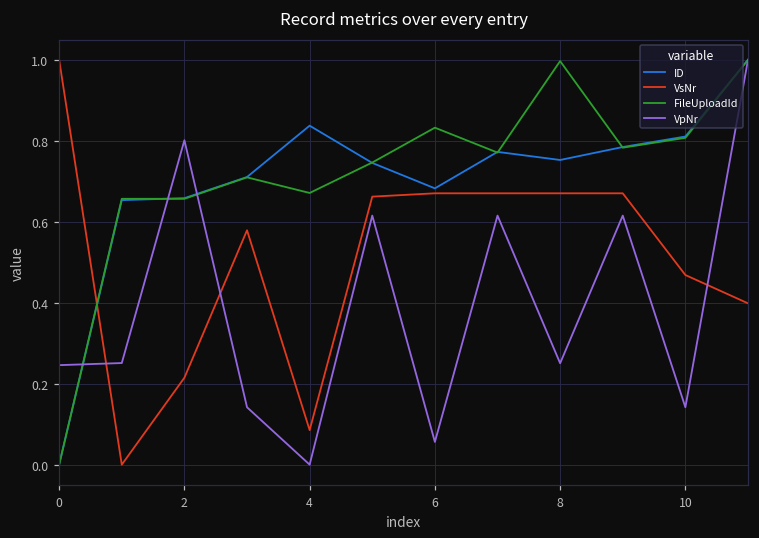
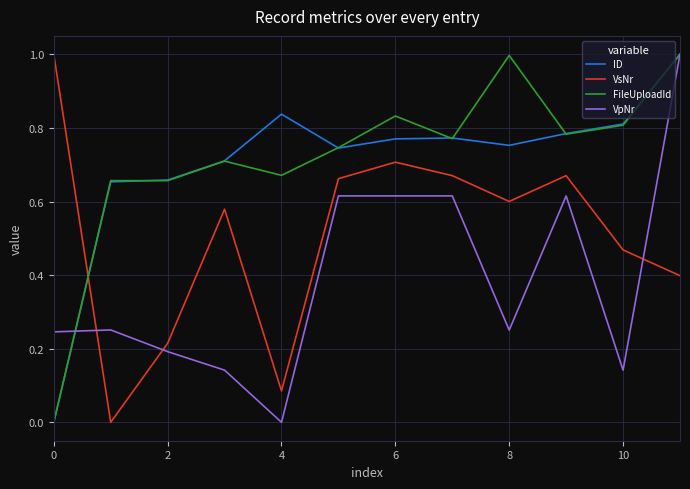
VpNr, 2: 0.80 -> 0.19
ID, 6: 0.68 -> 0.77
VsNr, 6: 0.67 -> 0.71
VpNr, 6: 0.06 -> 0.62
VsNr, 8: 0.67 -> 0.60
